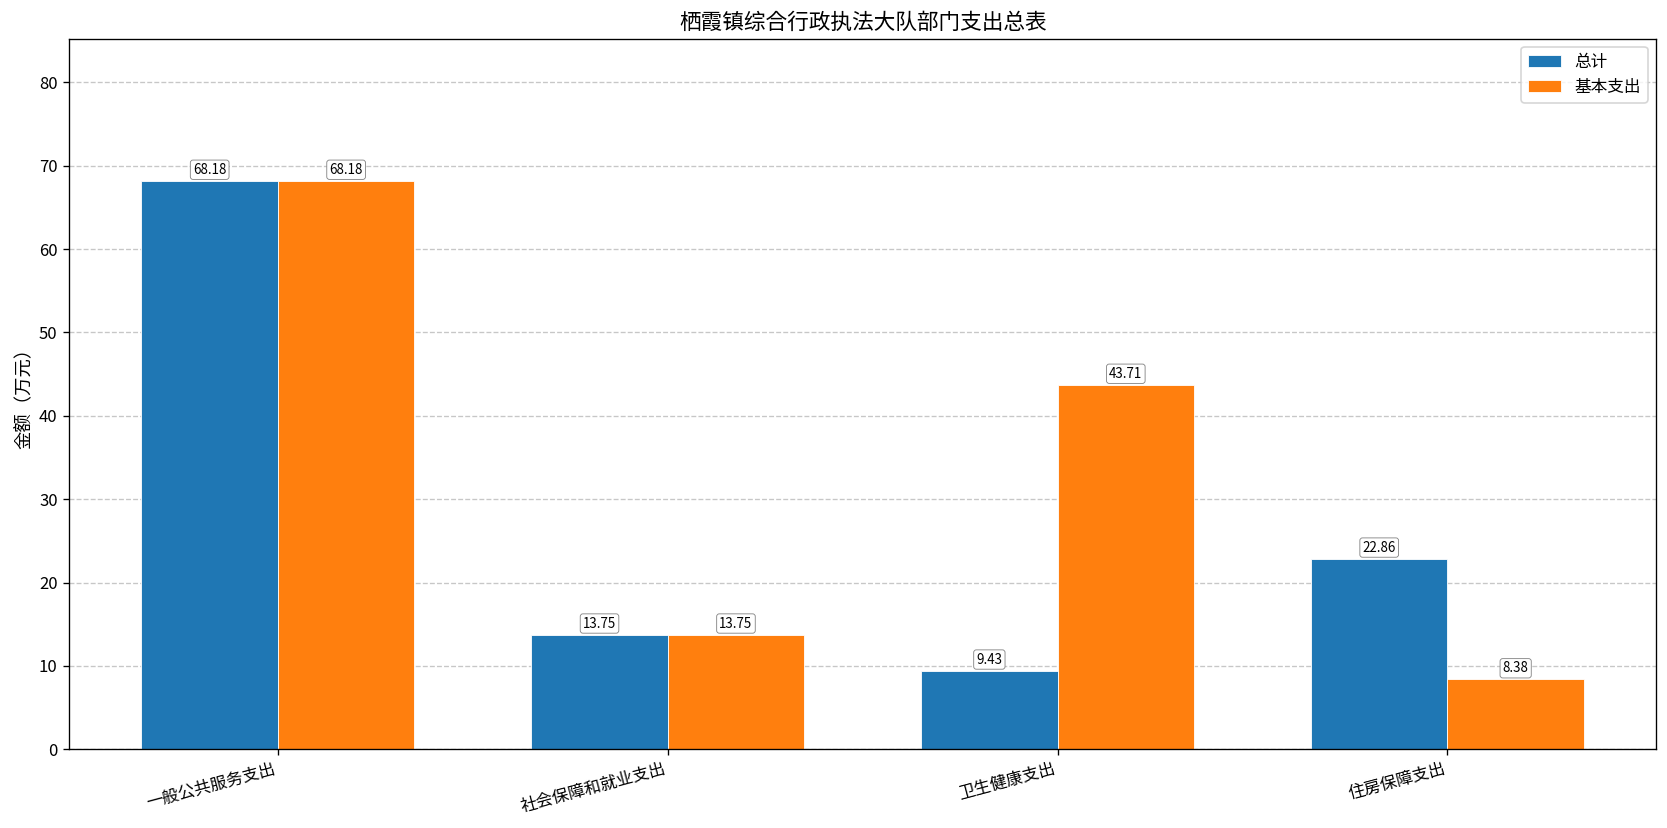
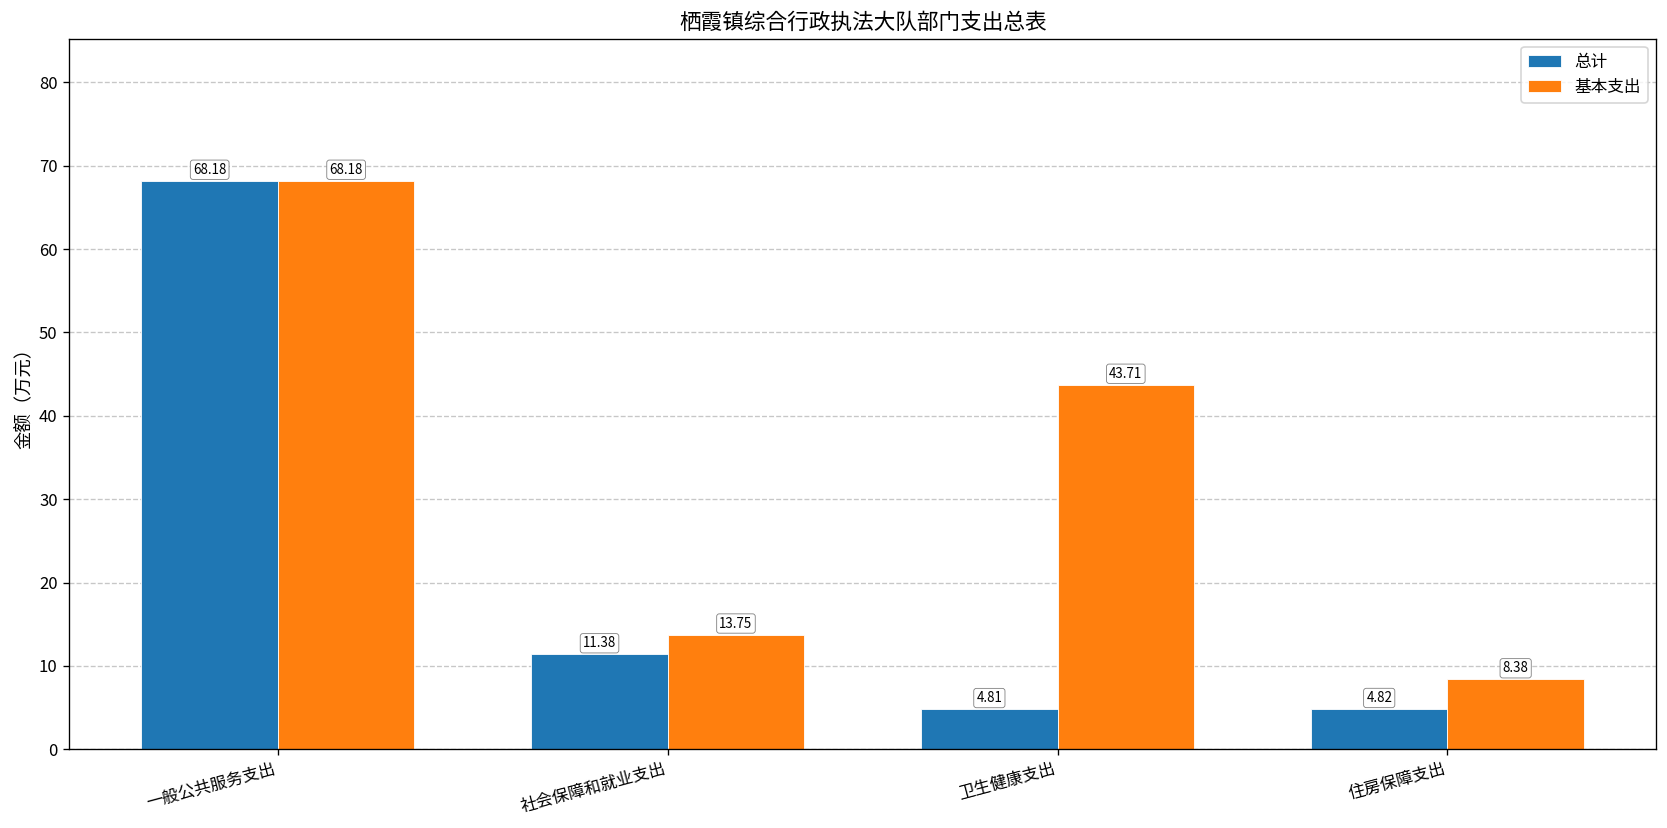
总计, 社会保障和就业支出: 13.75 -> 11.38
总计, 卫生健康支出: 9.43 -> 4.81
总计, 住房保障支出: 22.86 -> 4.82
